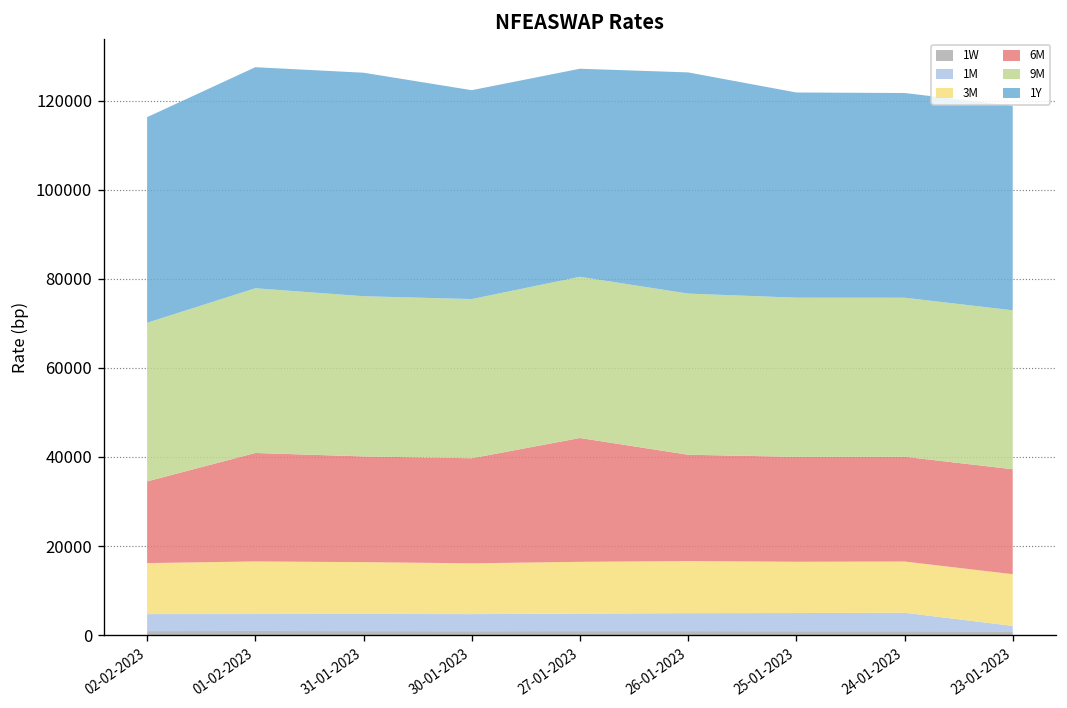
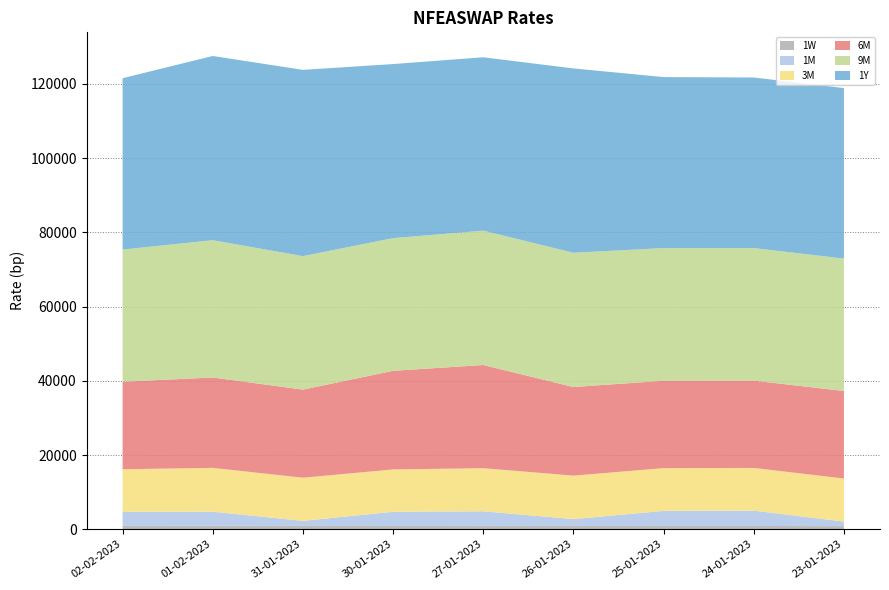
6M, 02-02-2023: 18000 -> 24000
1M, 31-01-2023: 4000 -> 1000
6M, 30-01-2023: 24000 -> 27000
1M, 26-01-2023: 4000 -> 2000
